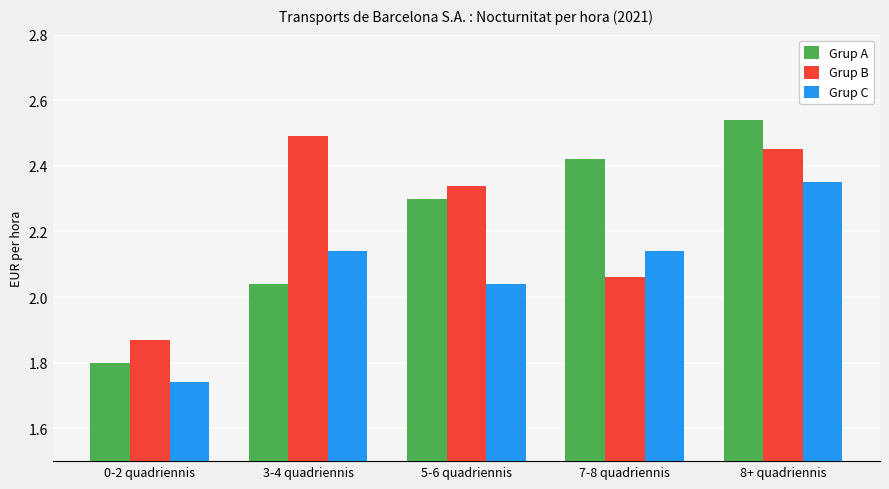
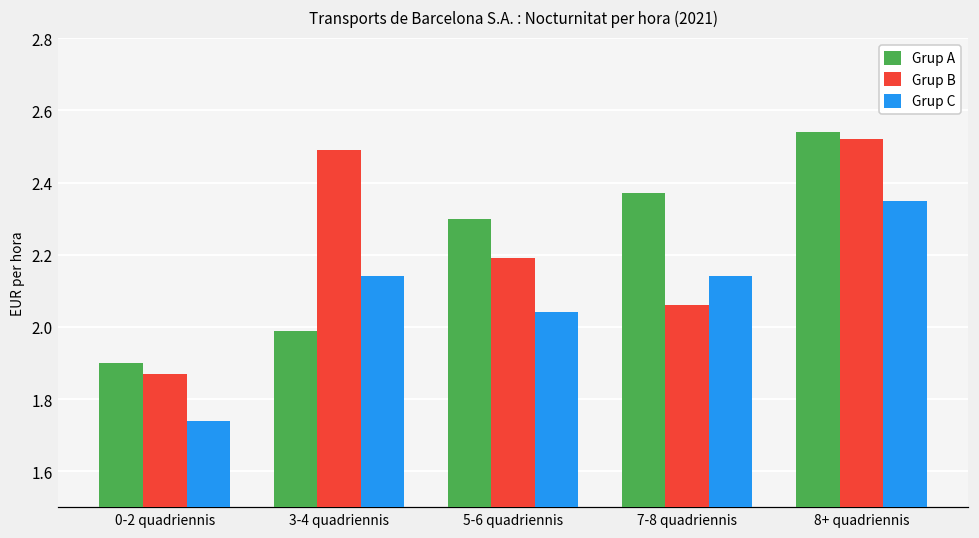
Grup A, 0-2 quadriennis: 1.8 -> 1.9
Grup A, 3-4 quadriennis: 2.04 -> 1.99
Grup B, 5-6 quadriennis: 2.34 -> 2.19
Grup A, 7-8 quadriennis: 2.42 -> 2.37
Grup B, 8+ quadriennis: 2.45 -> 2.52
